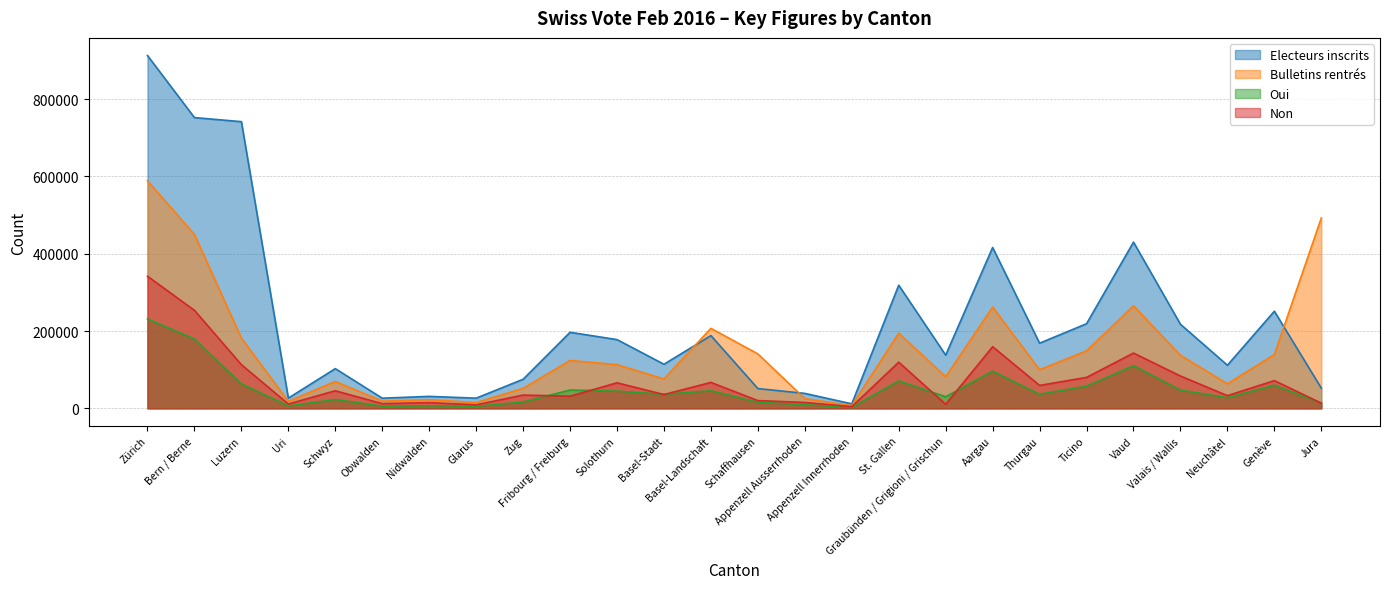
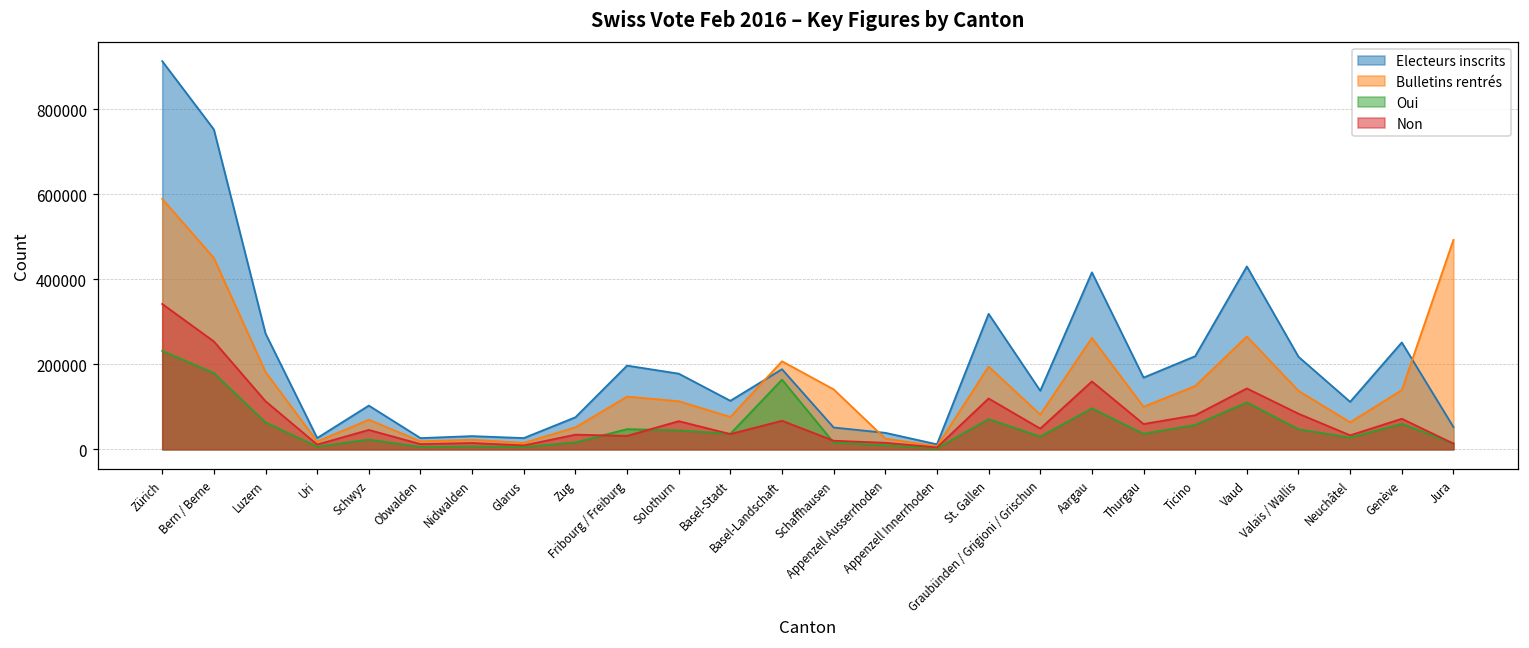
Electeurs inscrits, Luzern: 740000 -> 270000
Oui, Basel-Landschaft: 50000 -> 160000
Non, Graubünden / Grigioni / Grischun: 10000 -> 50000
